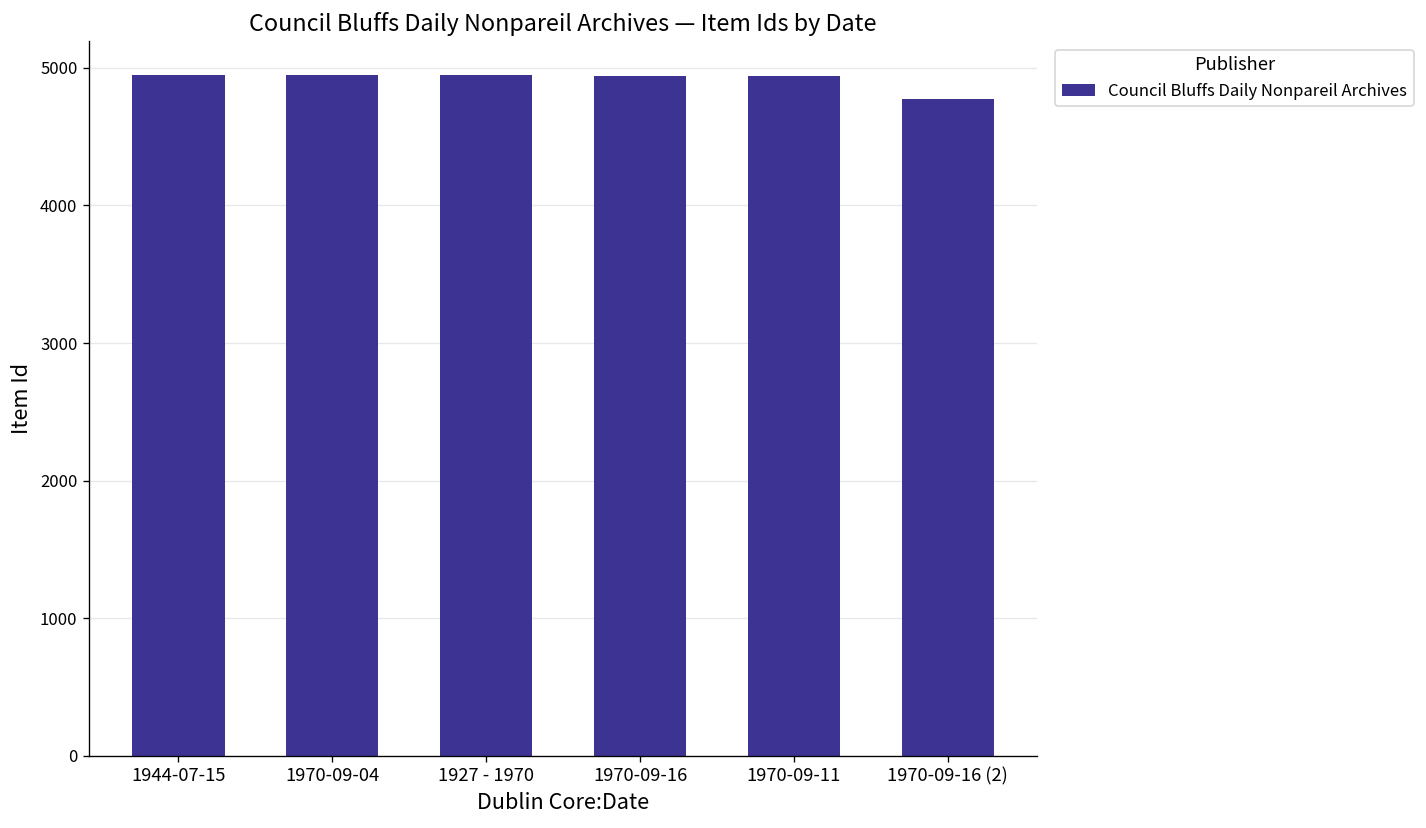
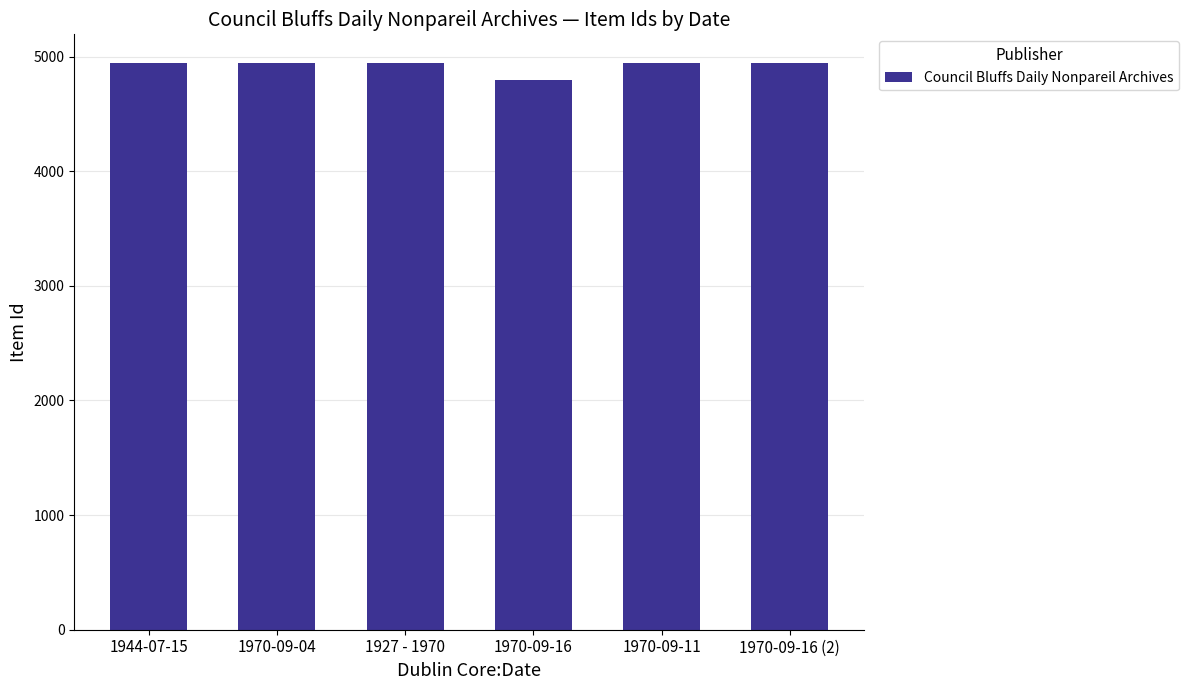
1970-09-16: 4940 -> 4800
1970-09-16 (2): 4770 -> 4940
